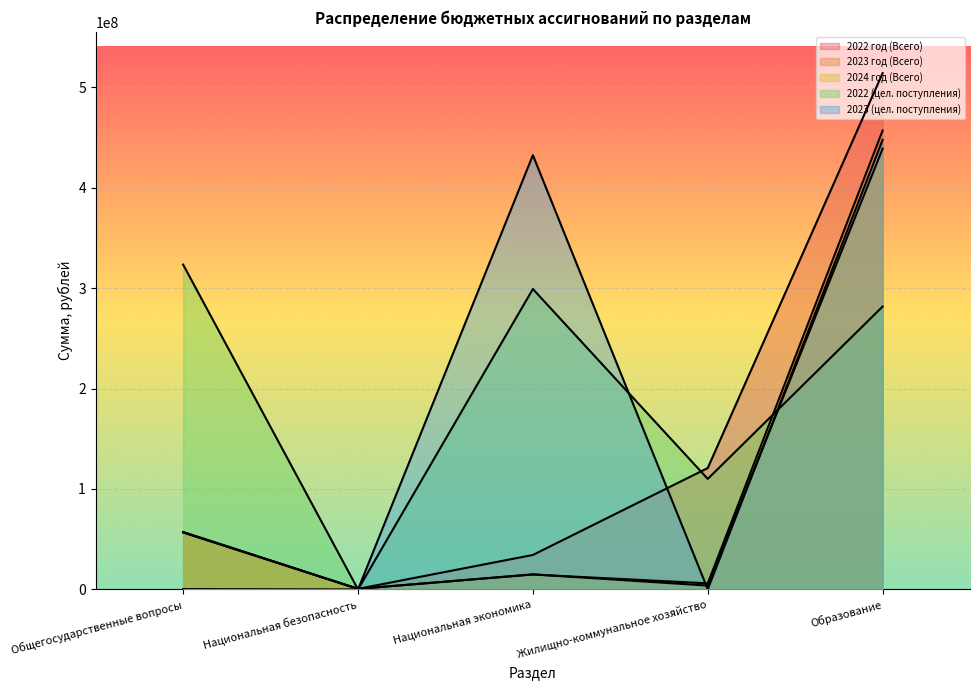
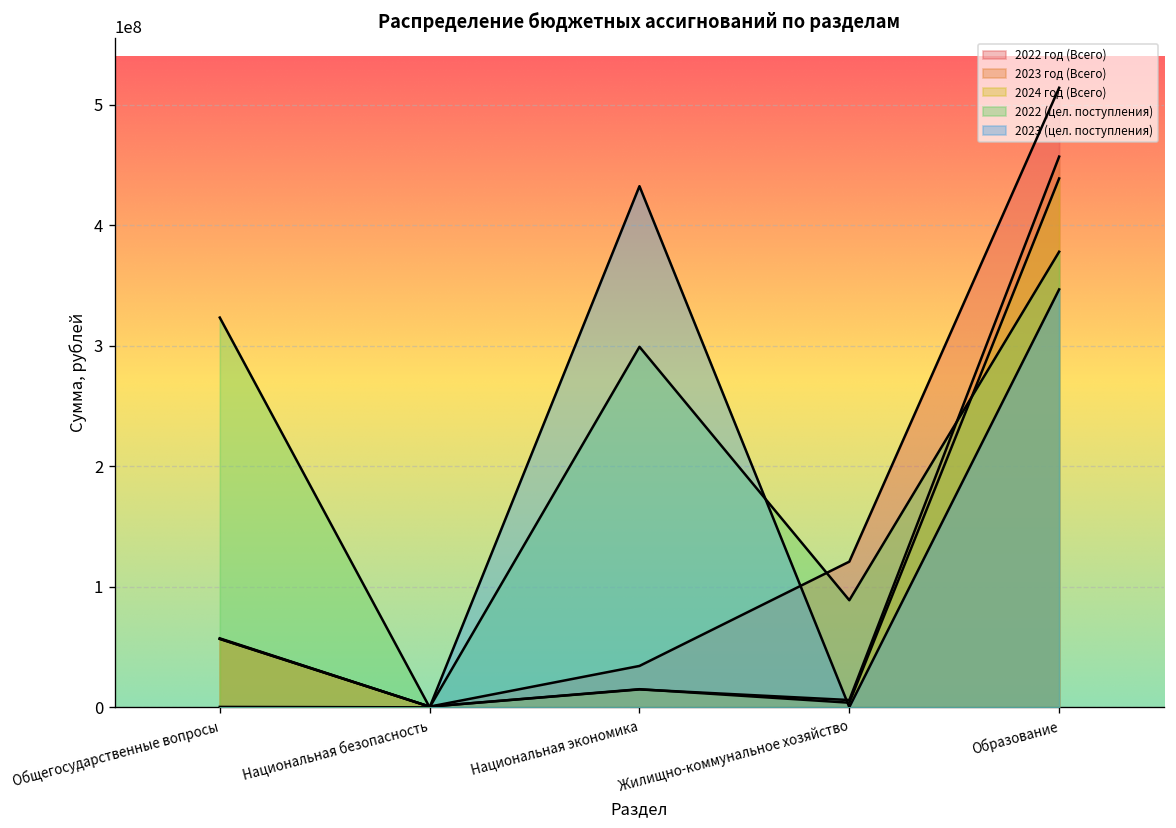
2022 (цел. поступления), Жилищно-коммунальное хозяйство: 110000000 -> 89000000
2022 (цел. поступления), Образование: 282000000 -> 378000000
2023 (цел. поступления), Образование: 448000000 -> 347000000
